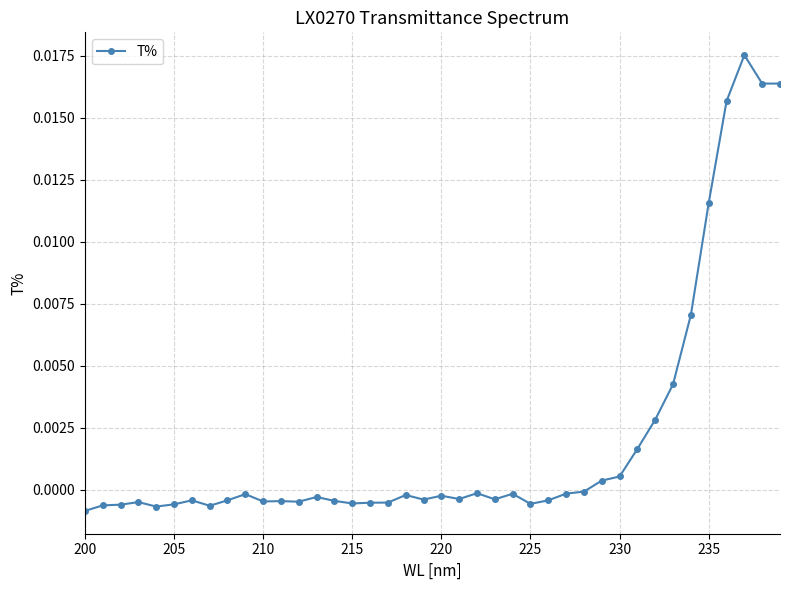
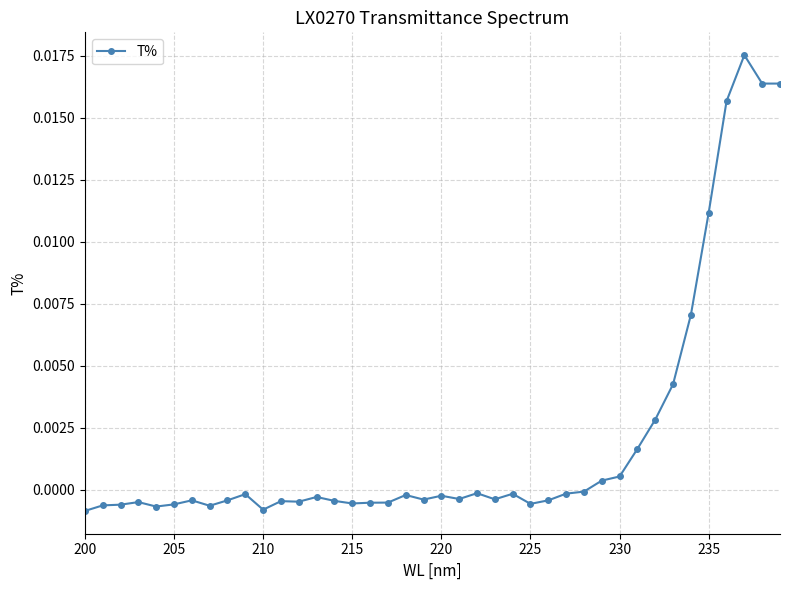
210: -0.0005 -> -0.0008
235: 0.0116 -> 0.0112
